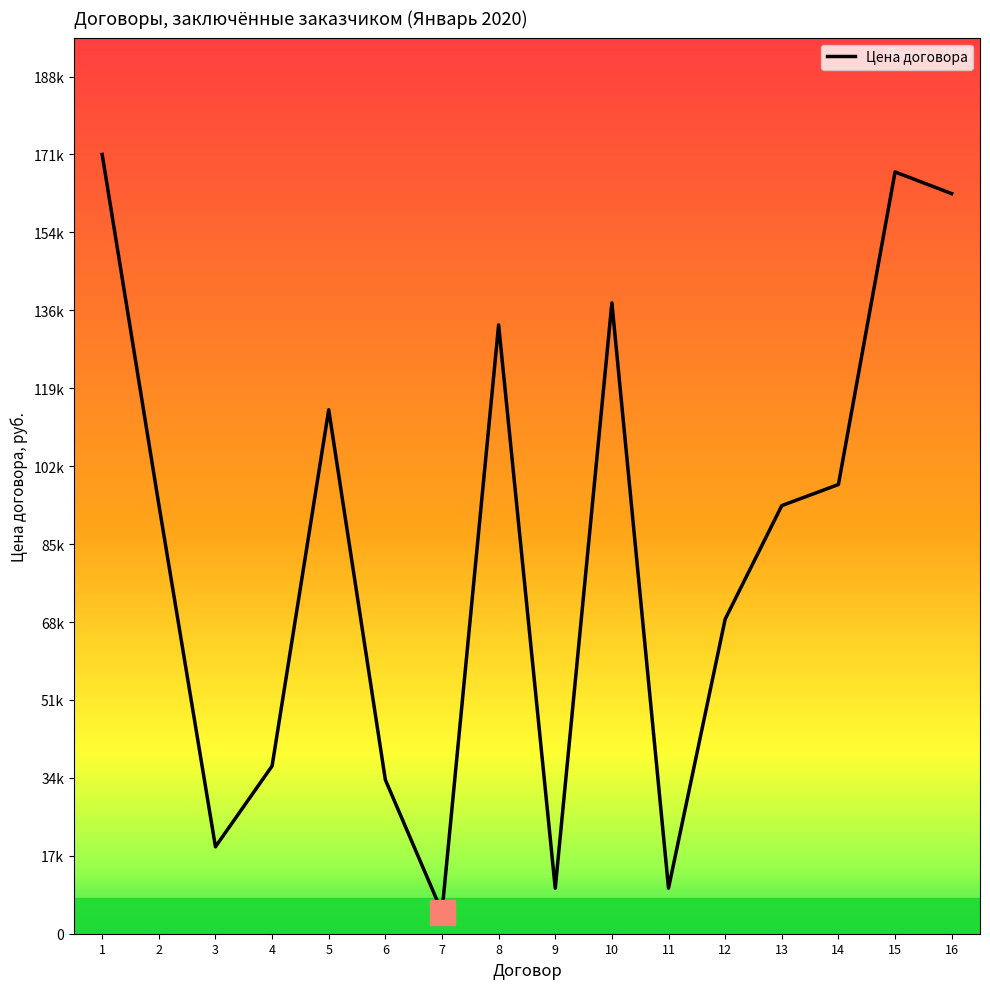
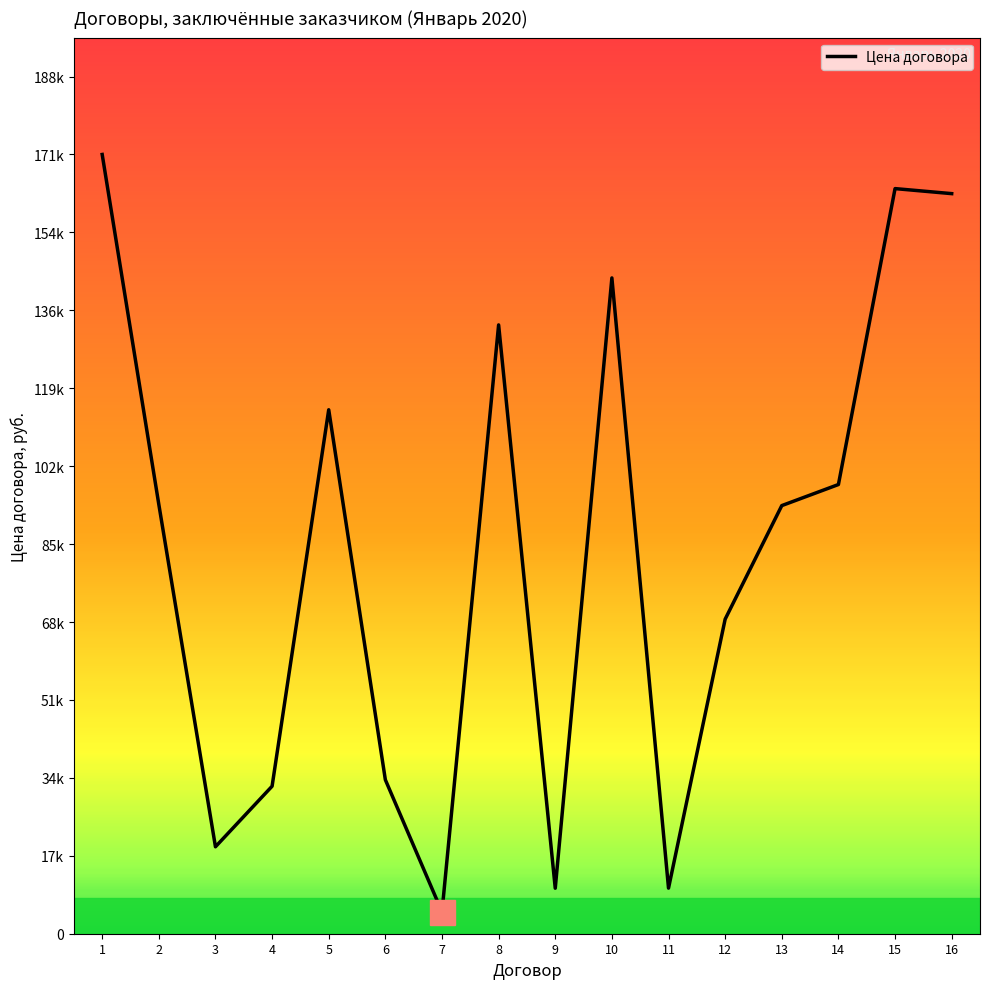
Цена договора, 4: 37000 -> 32000
Цена договора, 10: 139000 -> 144000
Цена договора, 15: 167000 -> 164000
